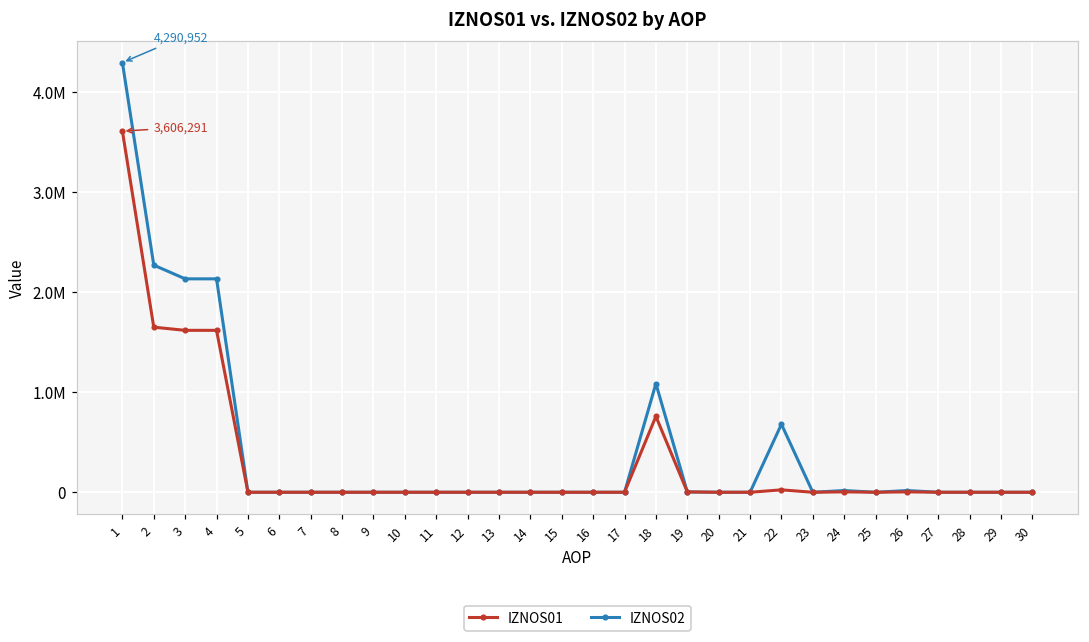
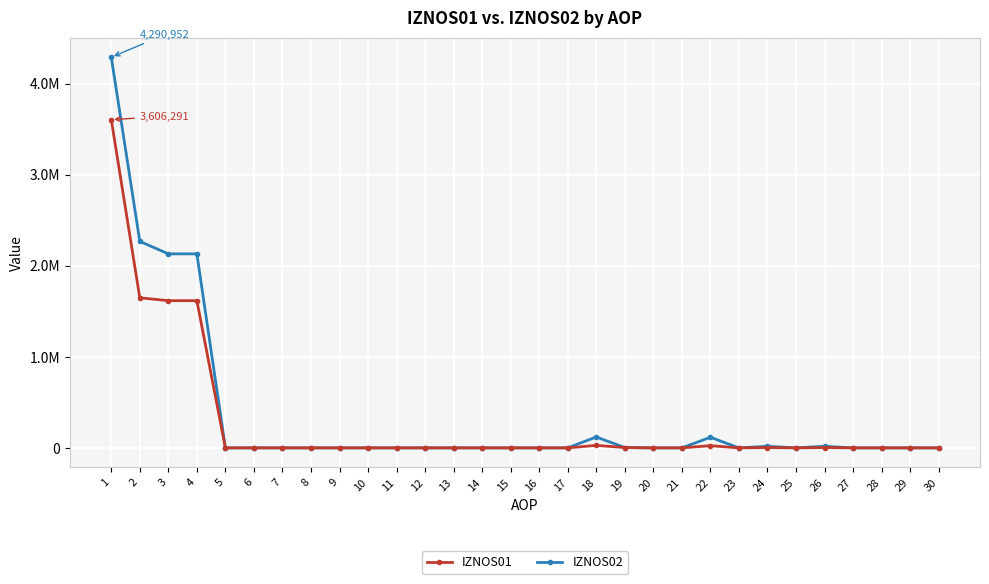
IZNOS01, 18: 800000 -> 0
IZNOS02, 18: 1100000 -> 100000
IZNOS02, 22: 700000 -> 100000
